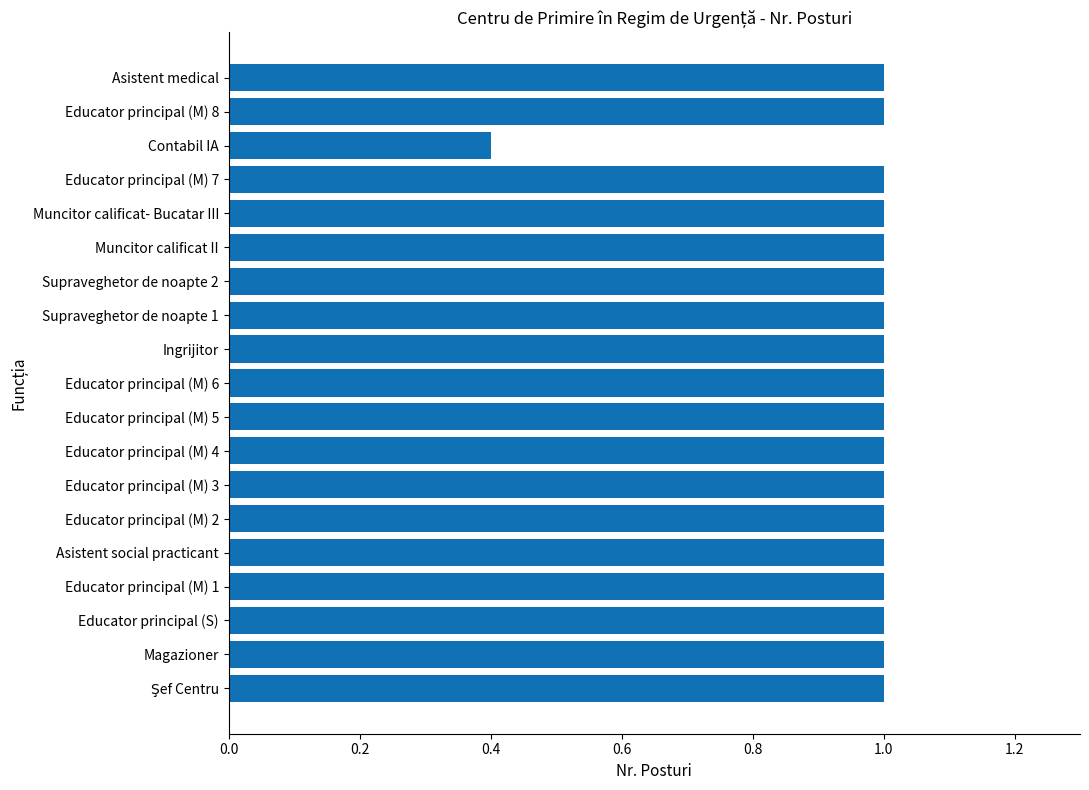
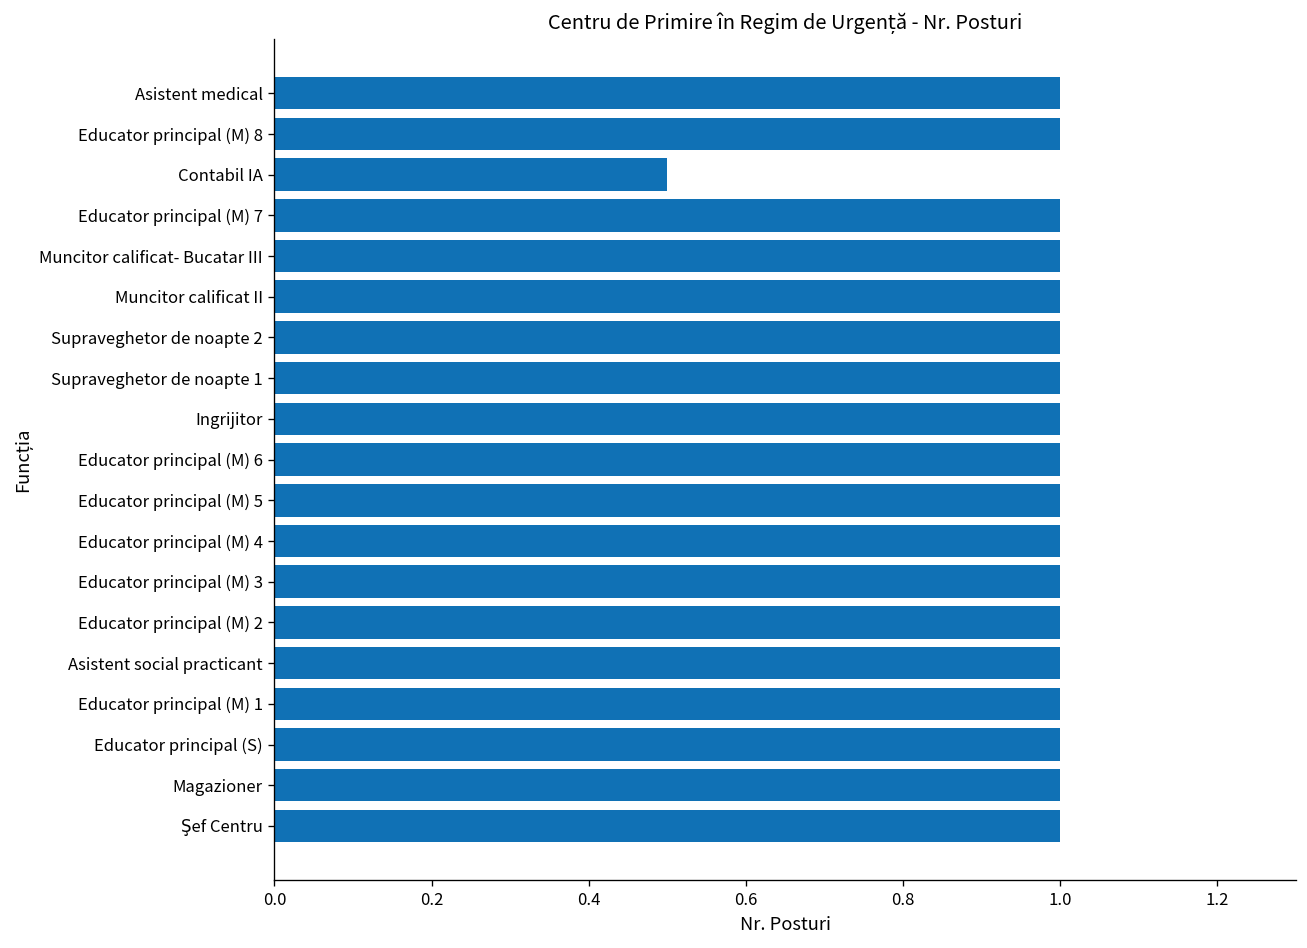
Contabil IA: 0.4 -> 0.5
